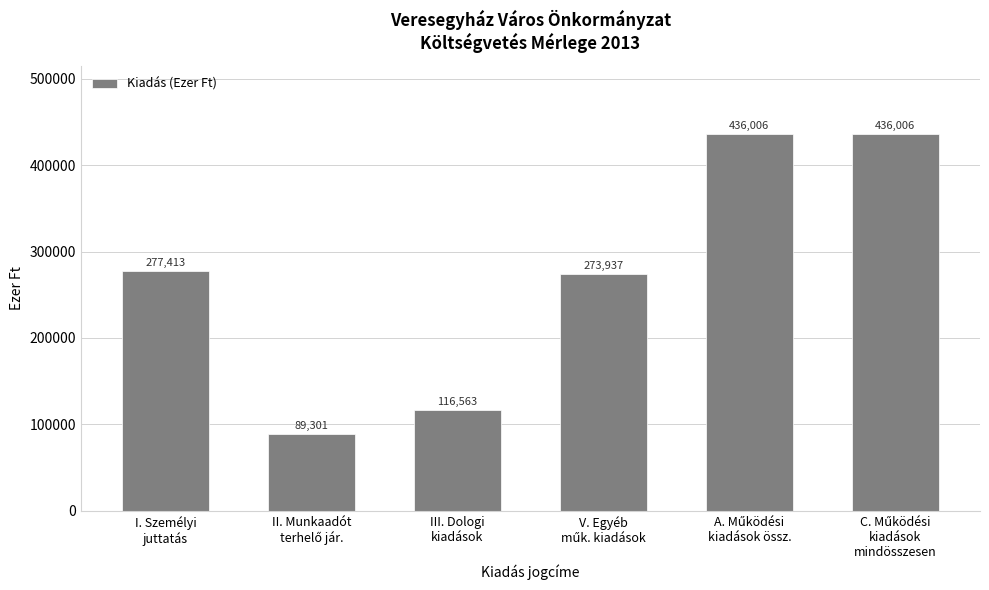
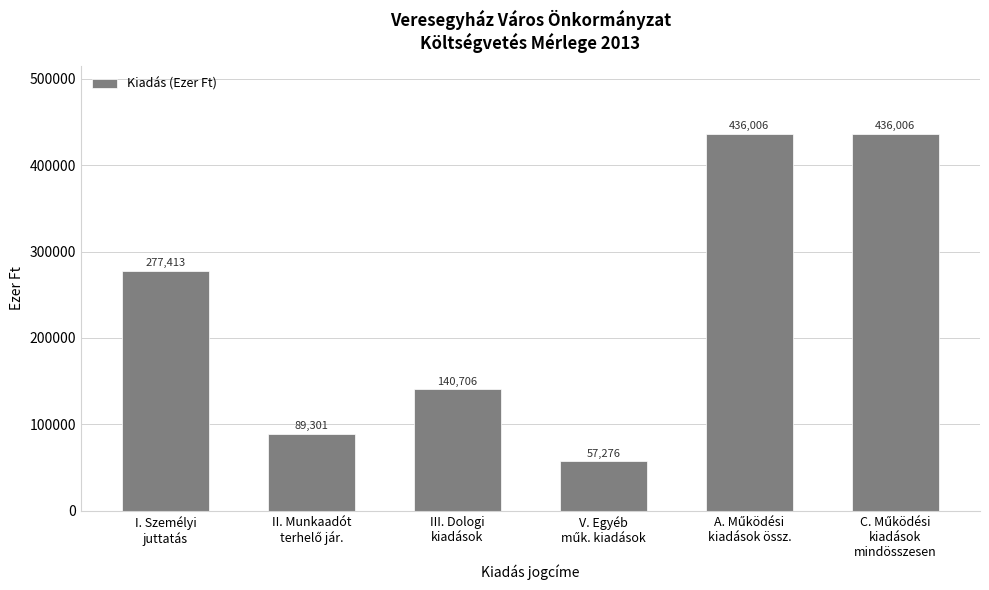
III. Dologi kiadások: 116,563 -> 140,706
V. Egyéb műk. kiadások: 273,937 -> 57,276
